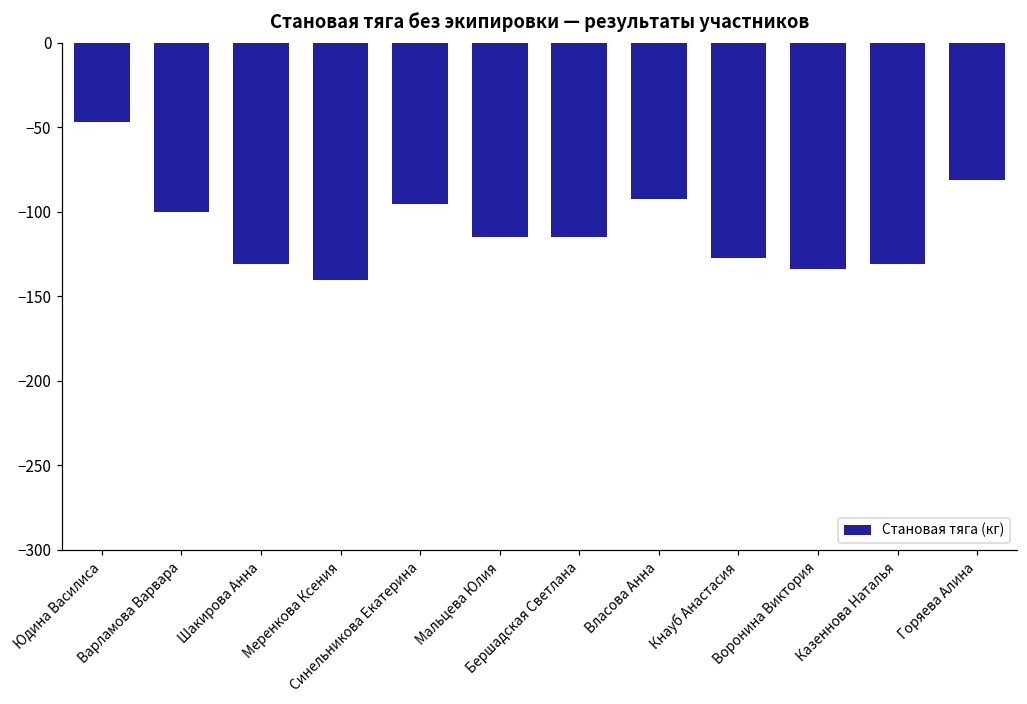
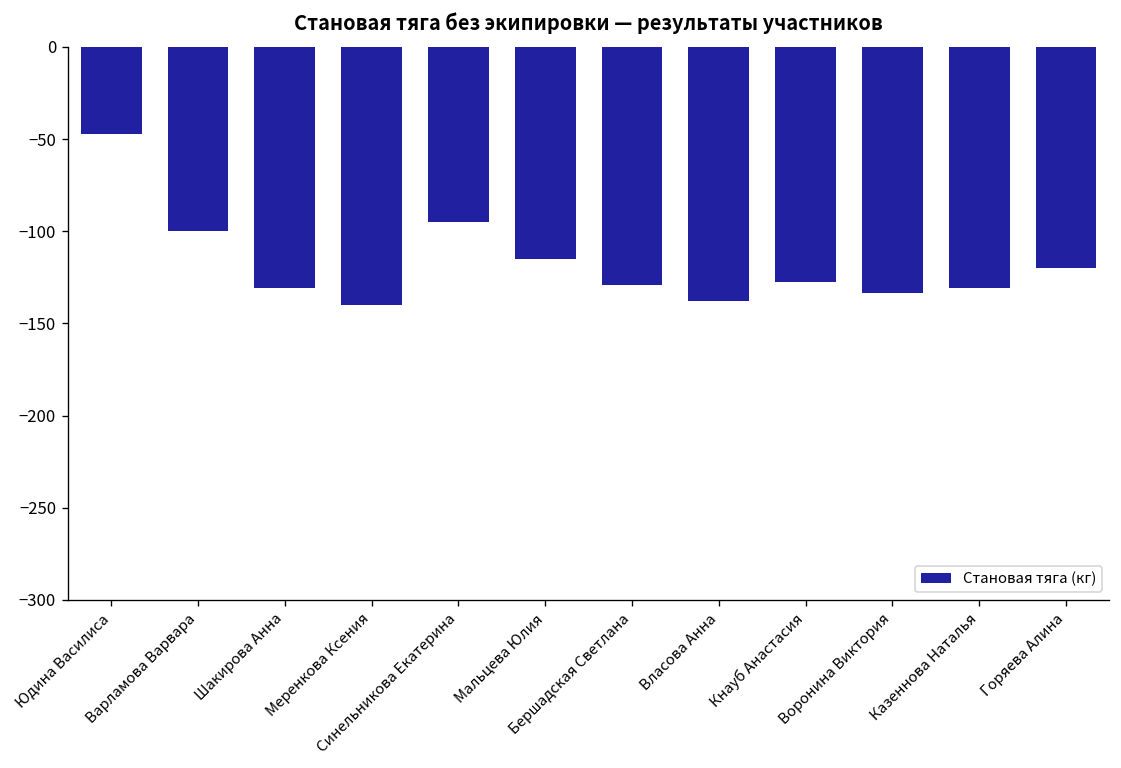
Бершадская Светлана: -115 -> -129
Власова Анна: -93 -> -138
Горяева Алина: -81 -> -120
